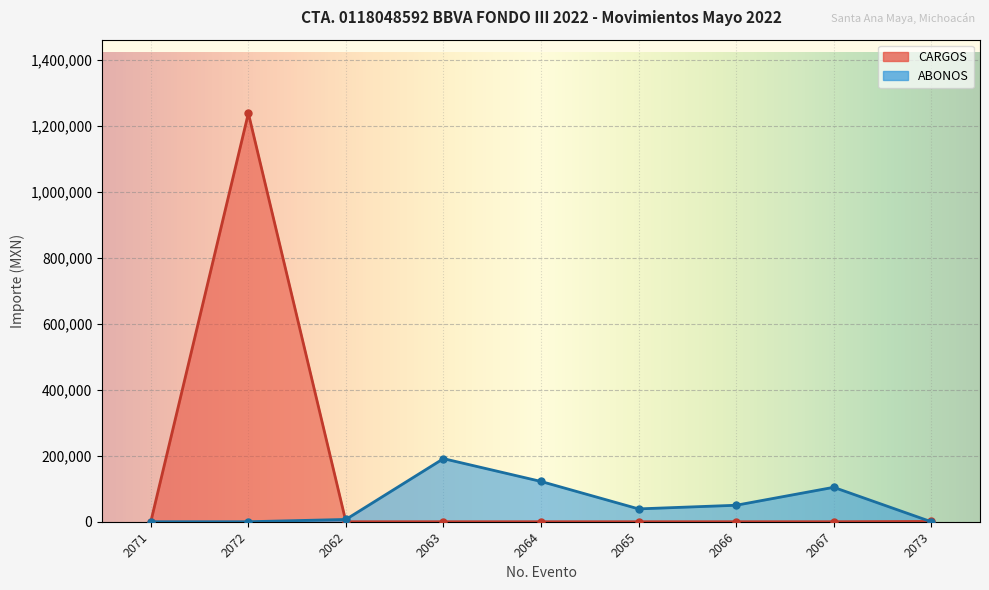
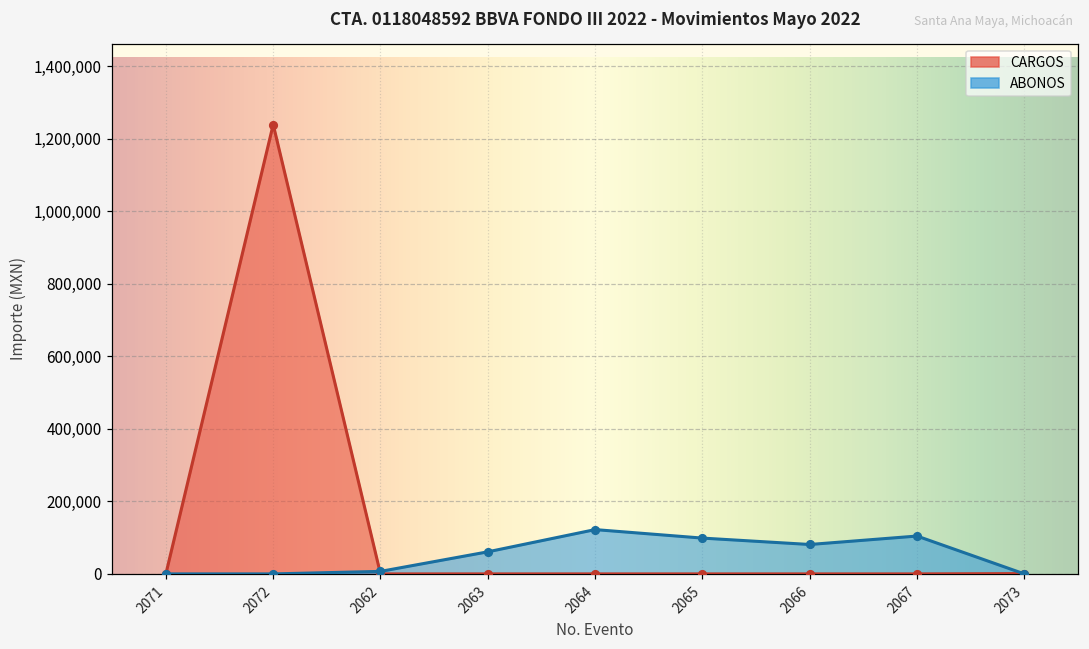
ABONOS, 2063: 190,000 -> 60,000
ABONOS, 2065: 40,000 -> 100,000
ABONOS, 2066: 50,000 -> 80,000
